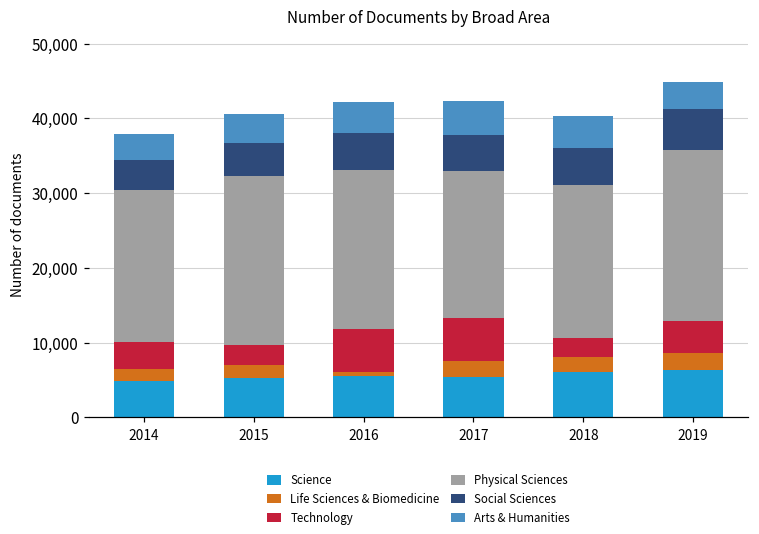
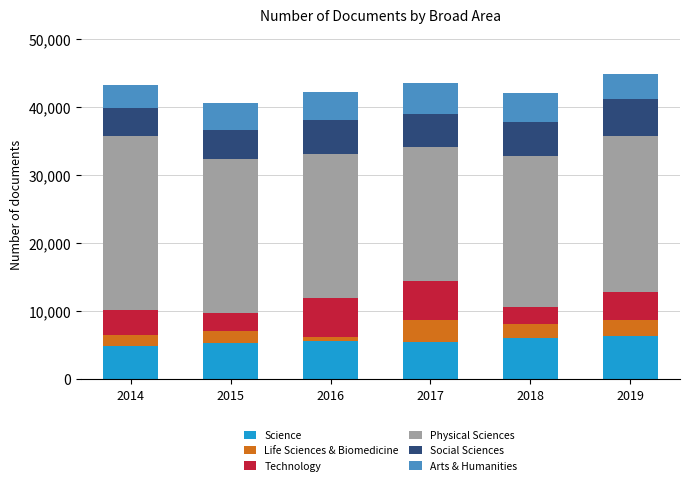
Physical Sciences, 2014: 20,000 -> 26,000
Life Sciences & Biomedicine, 2017: 2,000 -> 3,000
Physical Sciences, 2018: 20,000 -> 22,000
